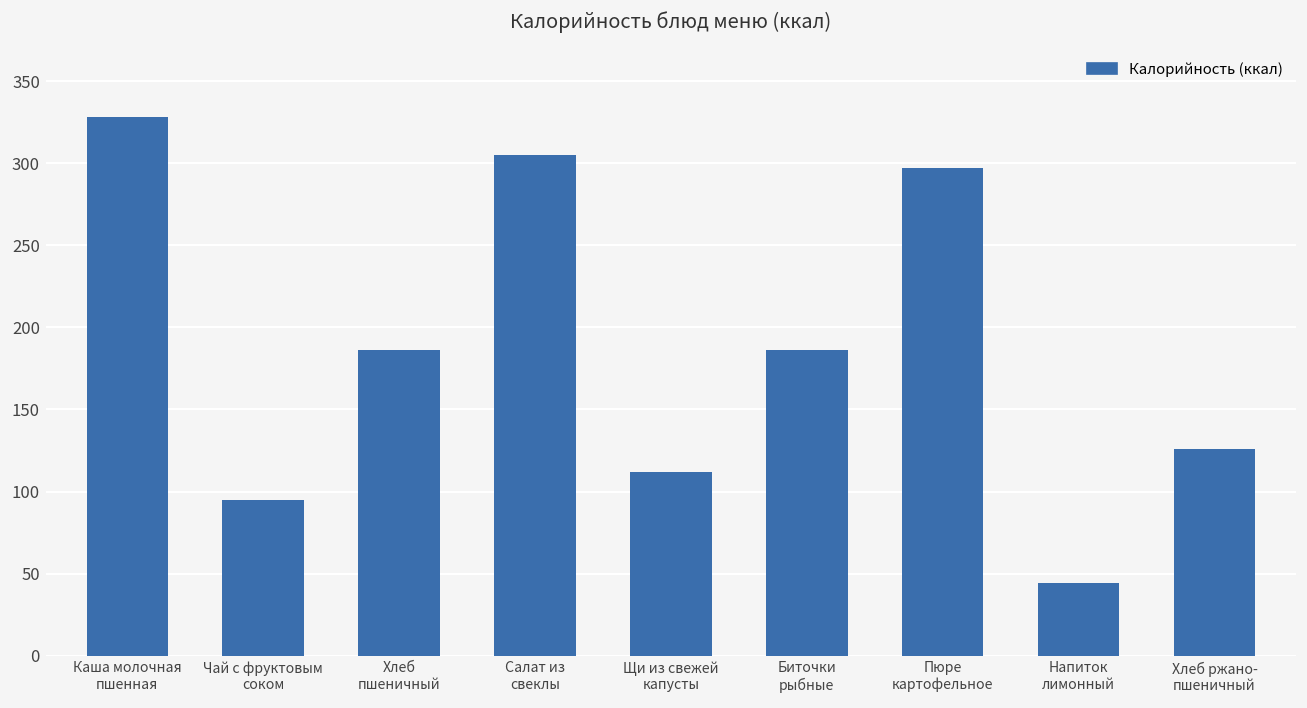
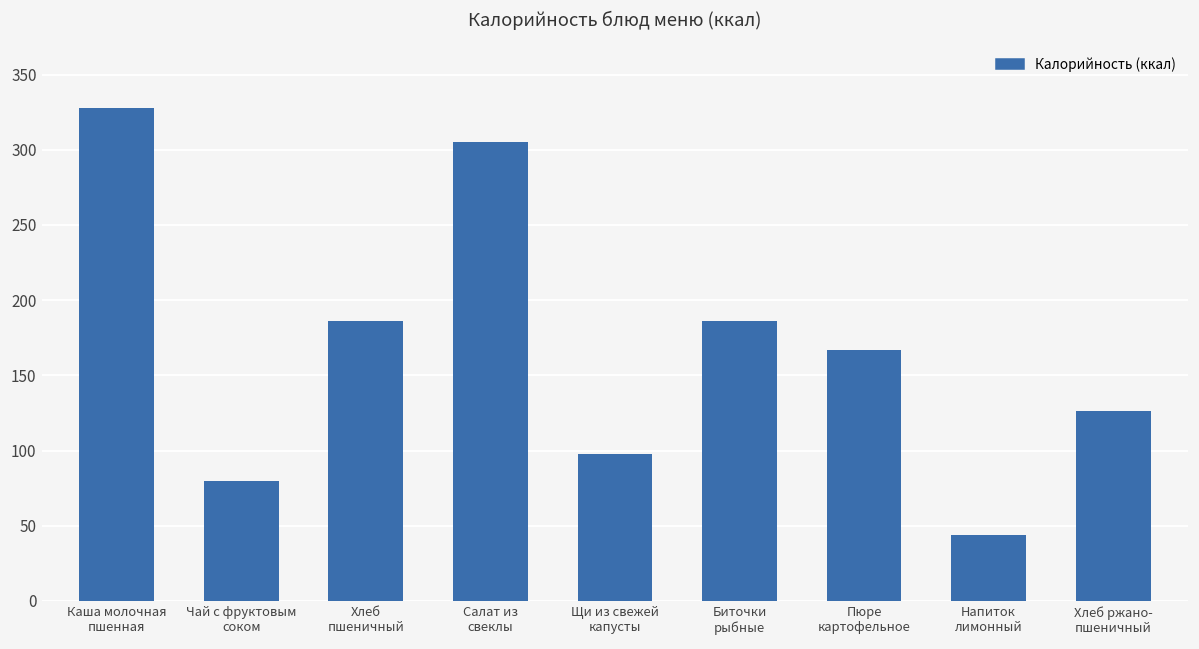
Чай с фруктовым соком: 95 -> 80
Щи из свежей капусты: 112 -> 98
Пюре картофельное: 297 -> 167
